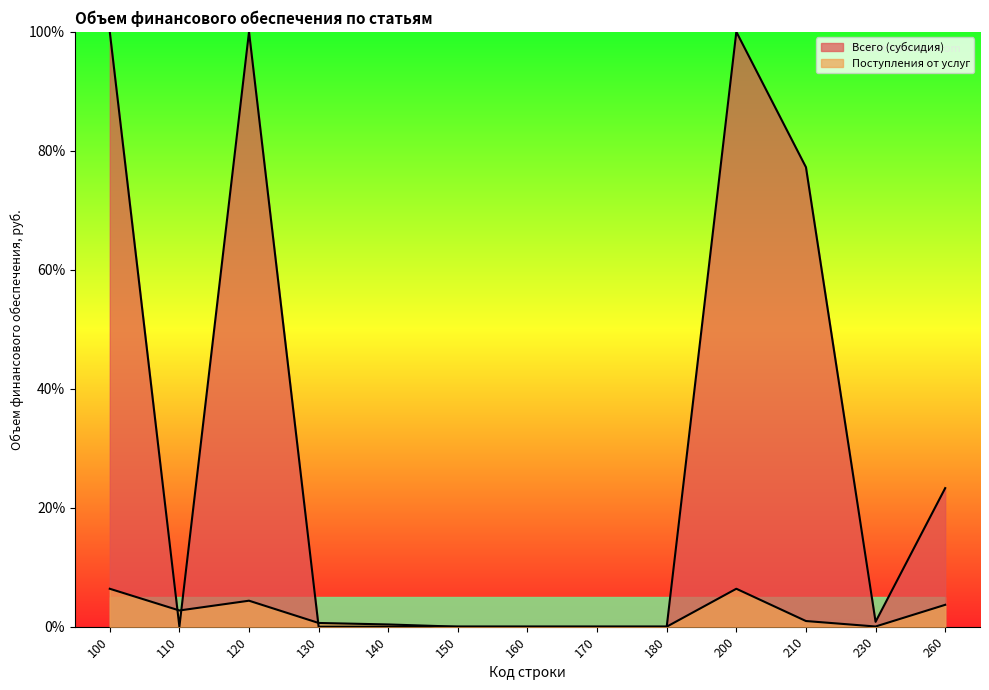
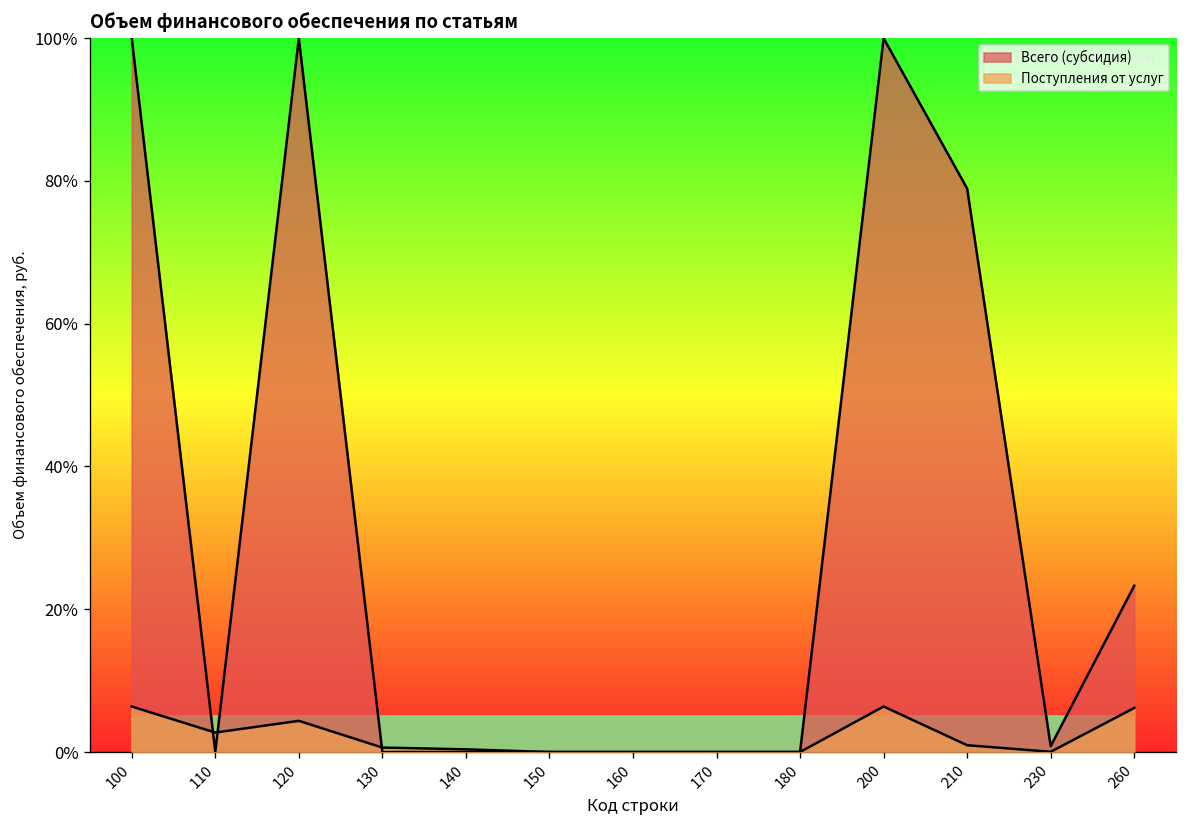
Всего (субсидия), 210: 77% -> 79%
Поступления от услуг, 260: 4% -> 6%
